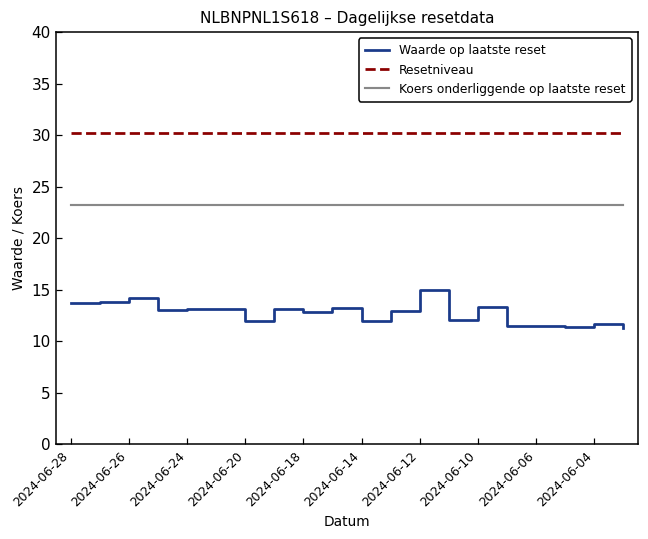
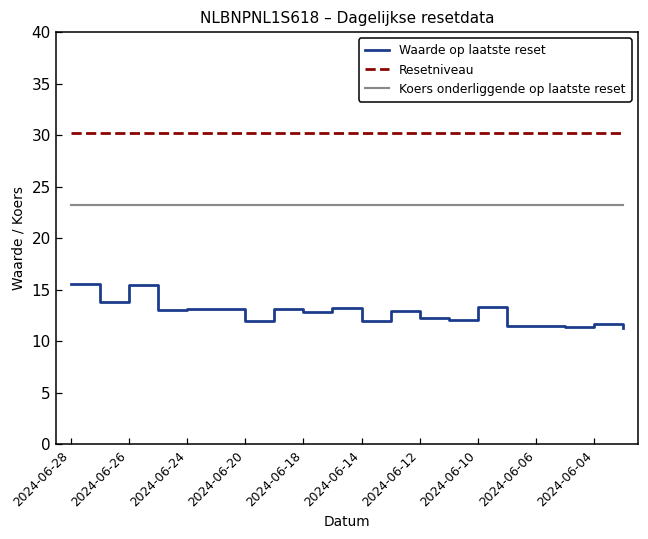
Waarde op laatste reset, 2024-06-28: 14 -> 16
Waarde op laatste reset, 2024-06-26: 14 -> 15
Waarde op laatste reset, 2024-06-12: 15 -> 12
